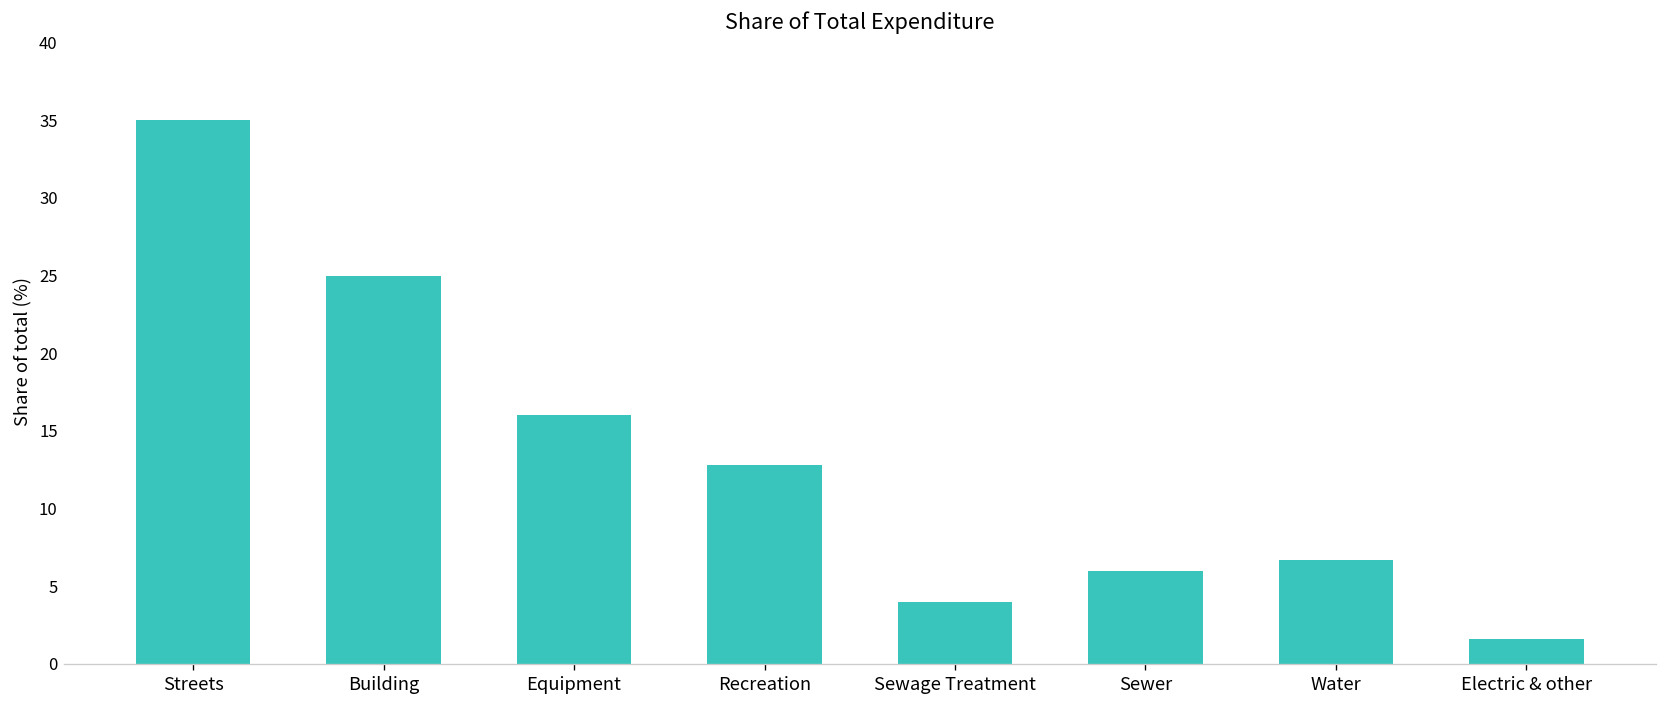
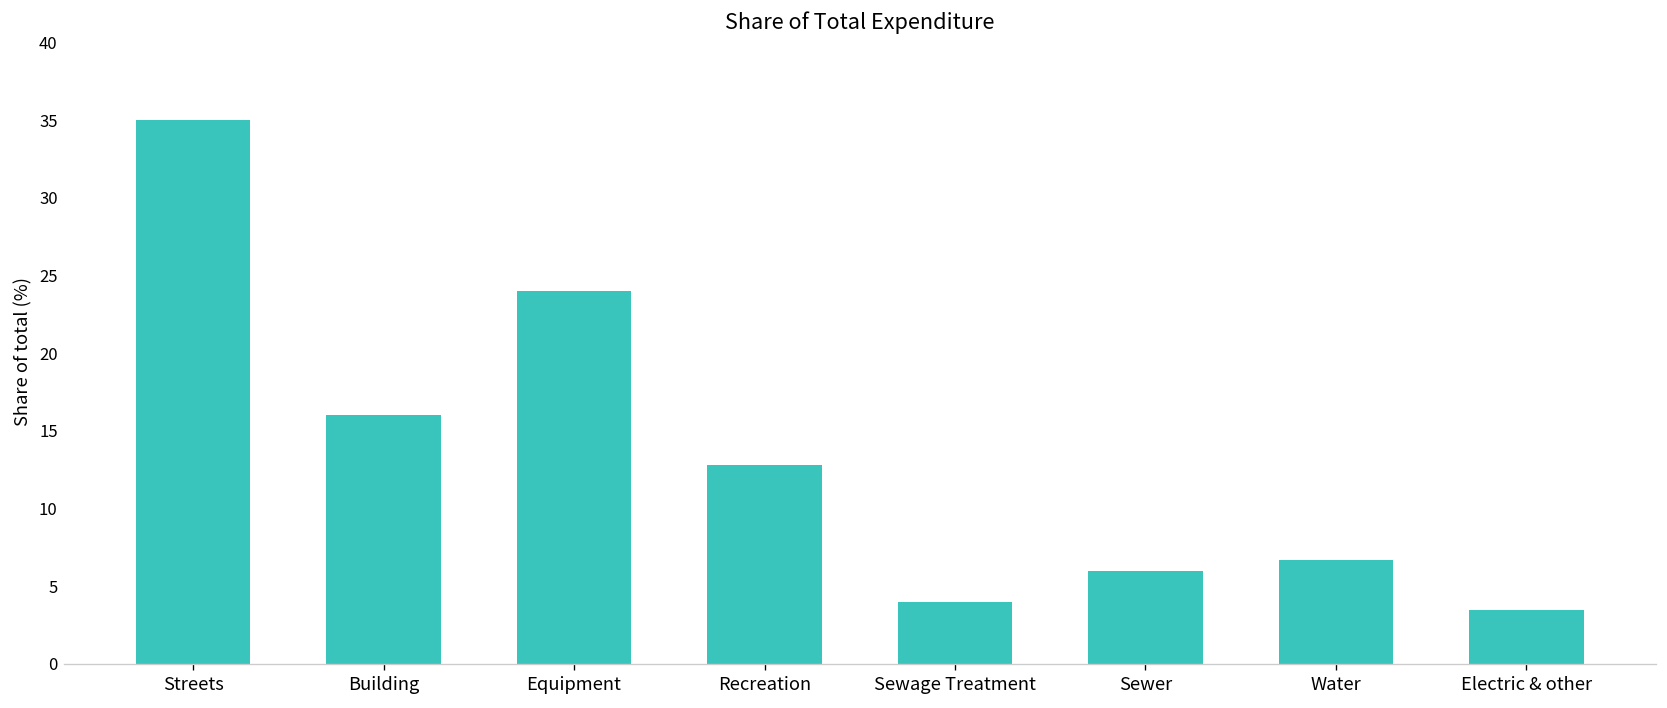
Building: 25 -> 16
Equipment: 16 -> 24
Electric & other: 1.6 -> 3.5
